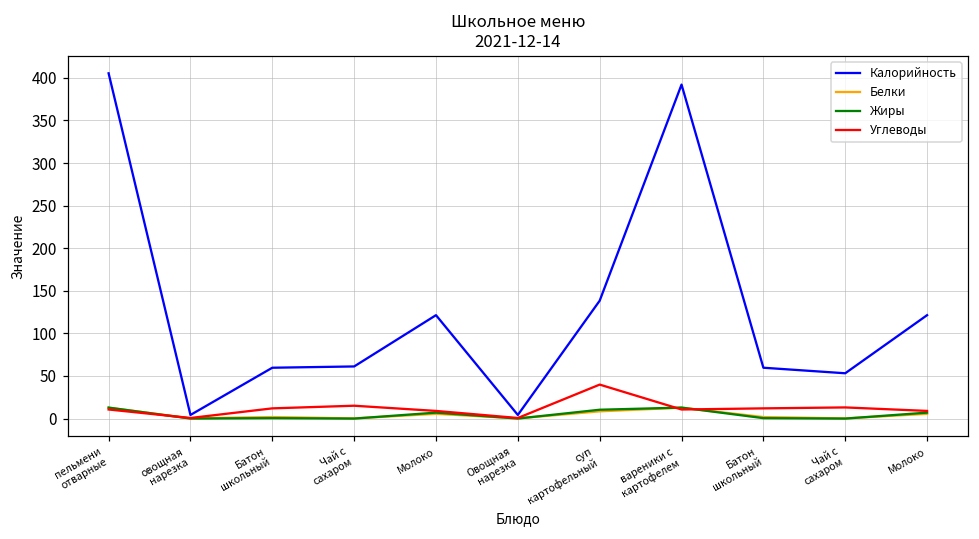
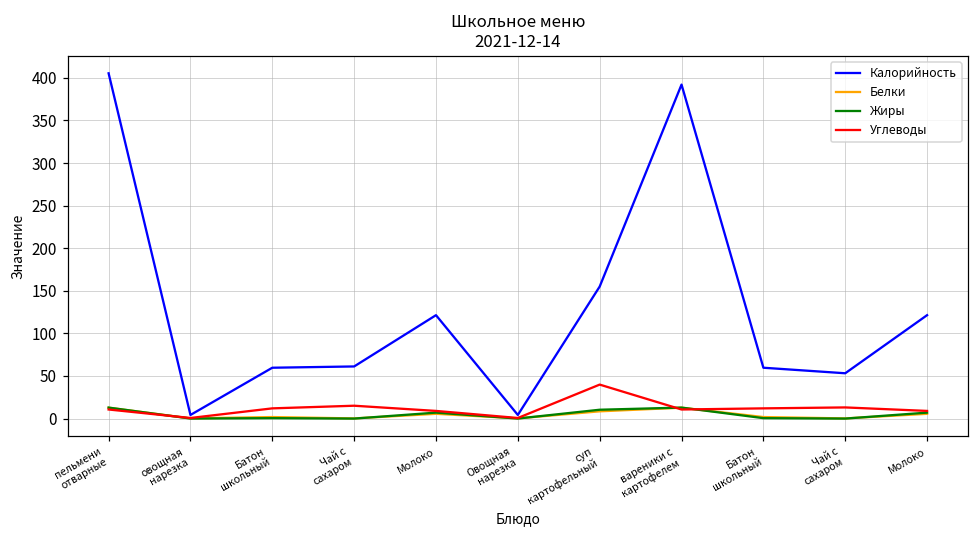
Калорийность, суп картофельный: 140 -> 160
